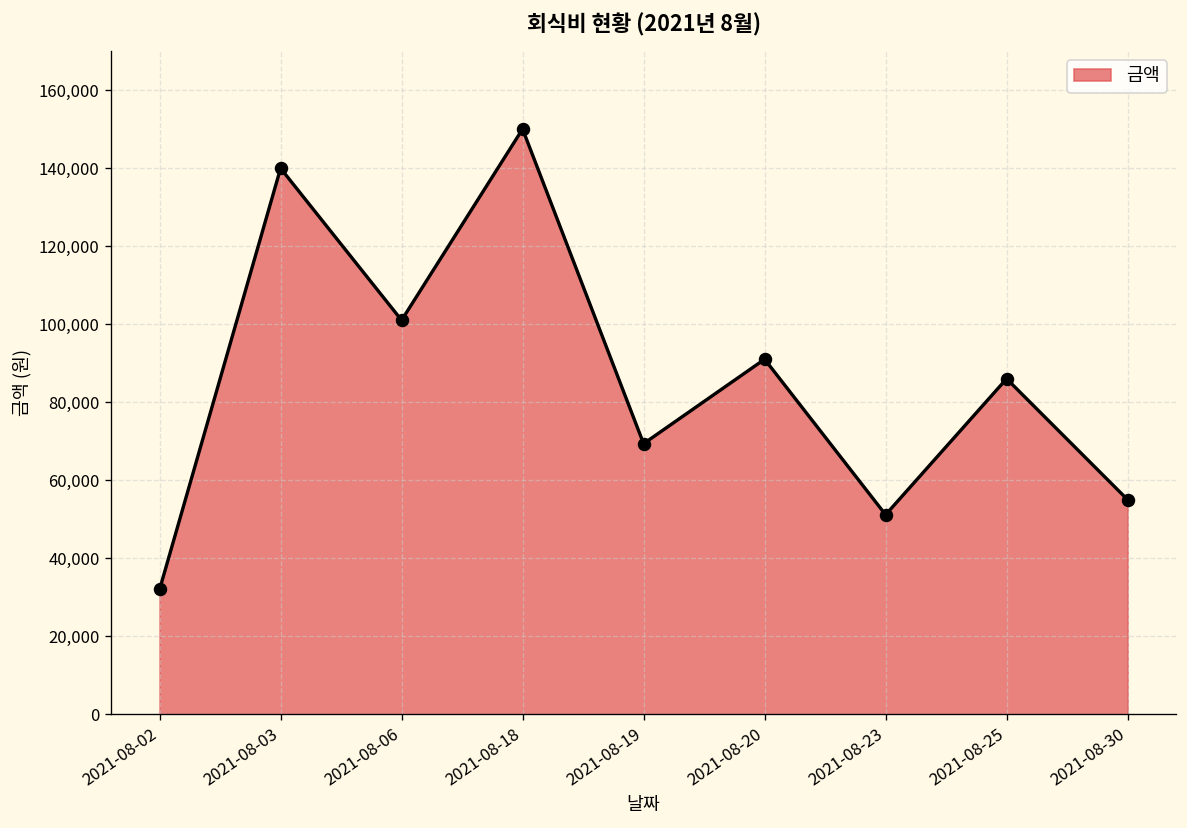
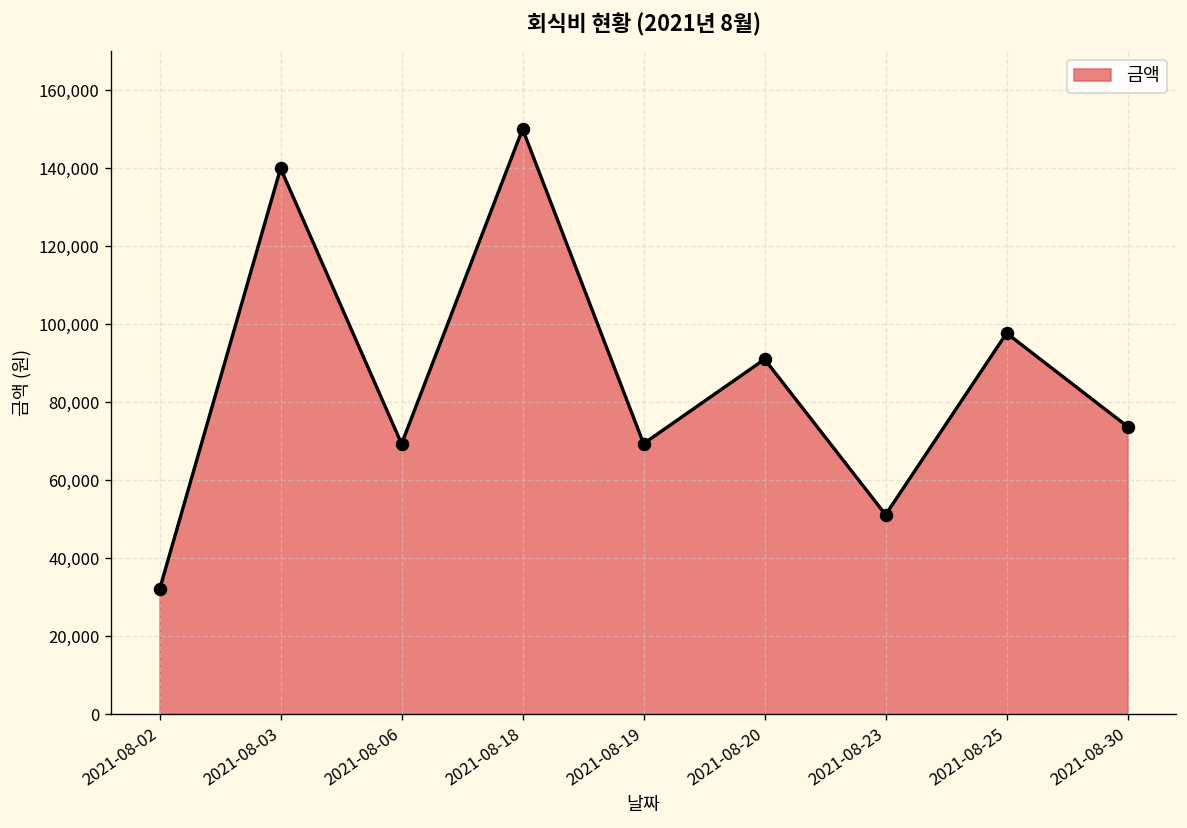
2021-08-06: 101,000 -> 69,000
2021-08-25: 86,000 -> 98,000
2021-08-30: 55,000 -> 74,000
